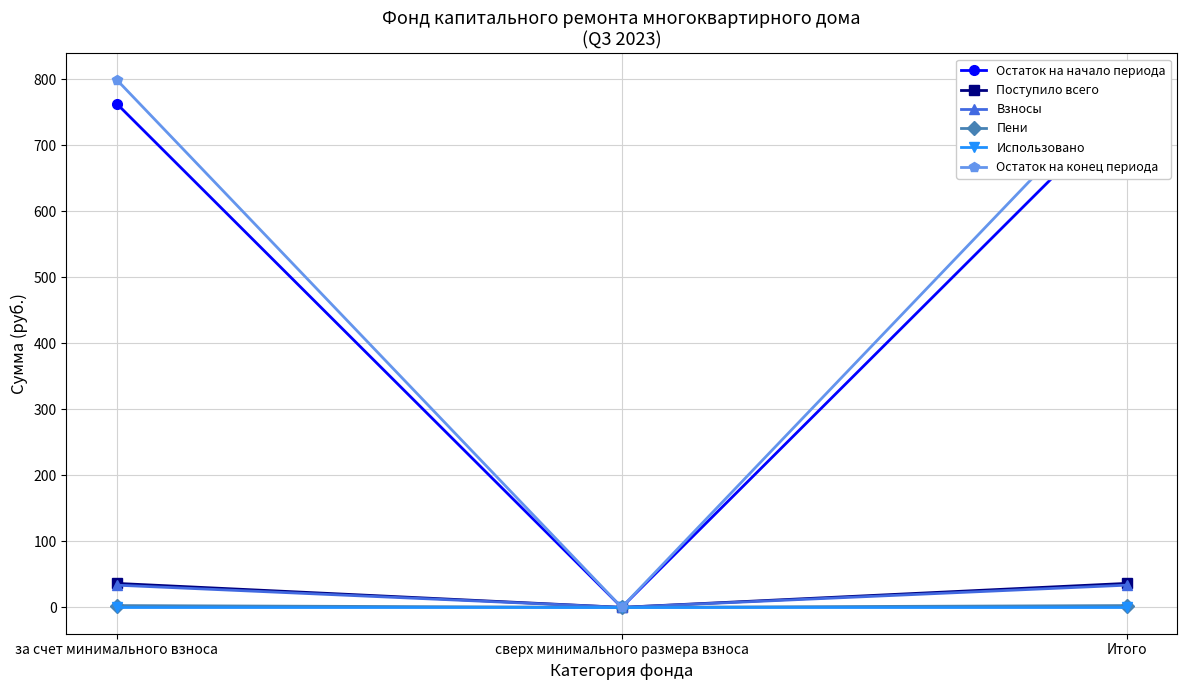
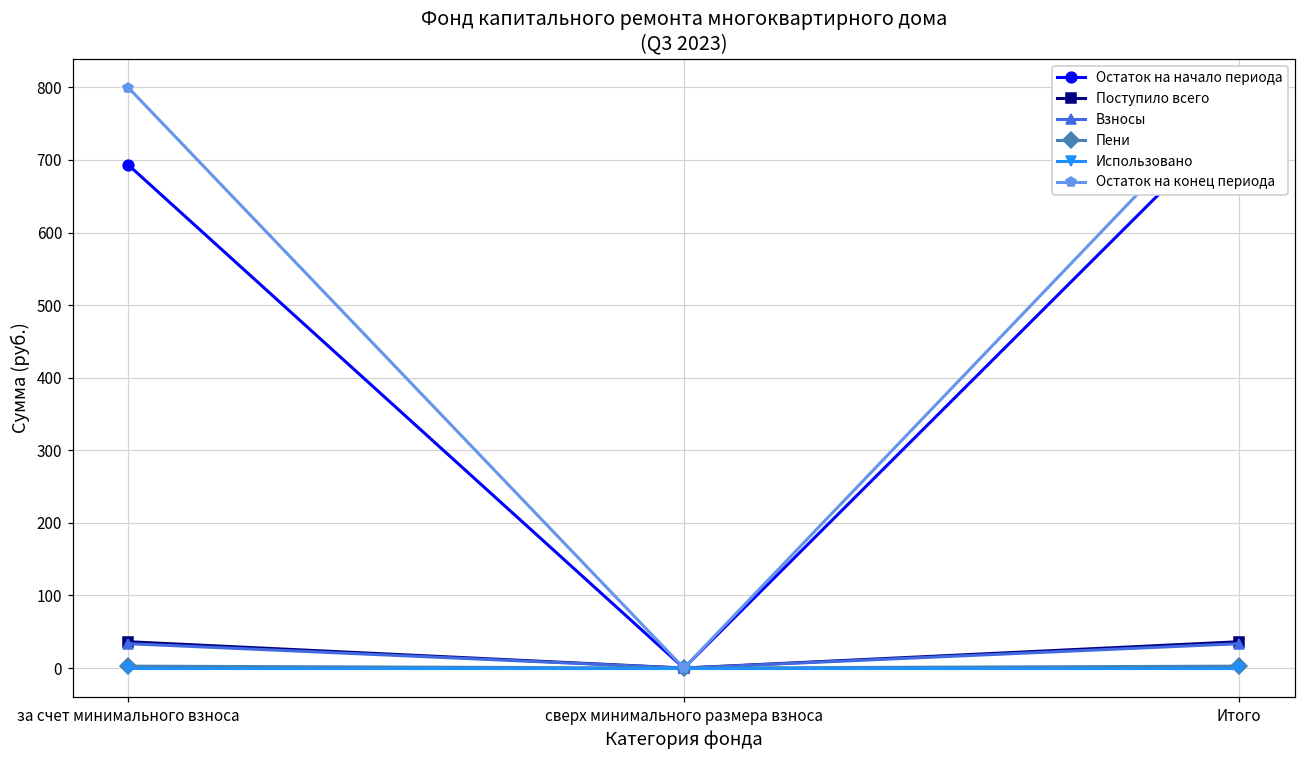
Остаток на начало периода, за счет минимального взноса: 760 -> 690
